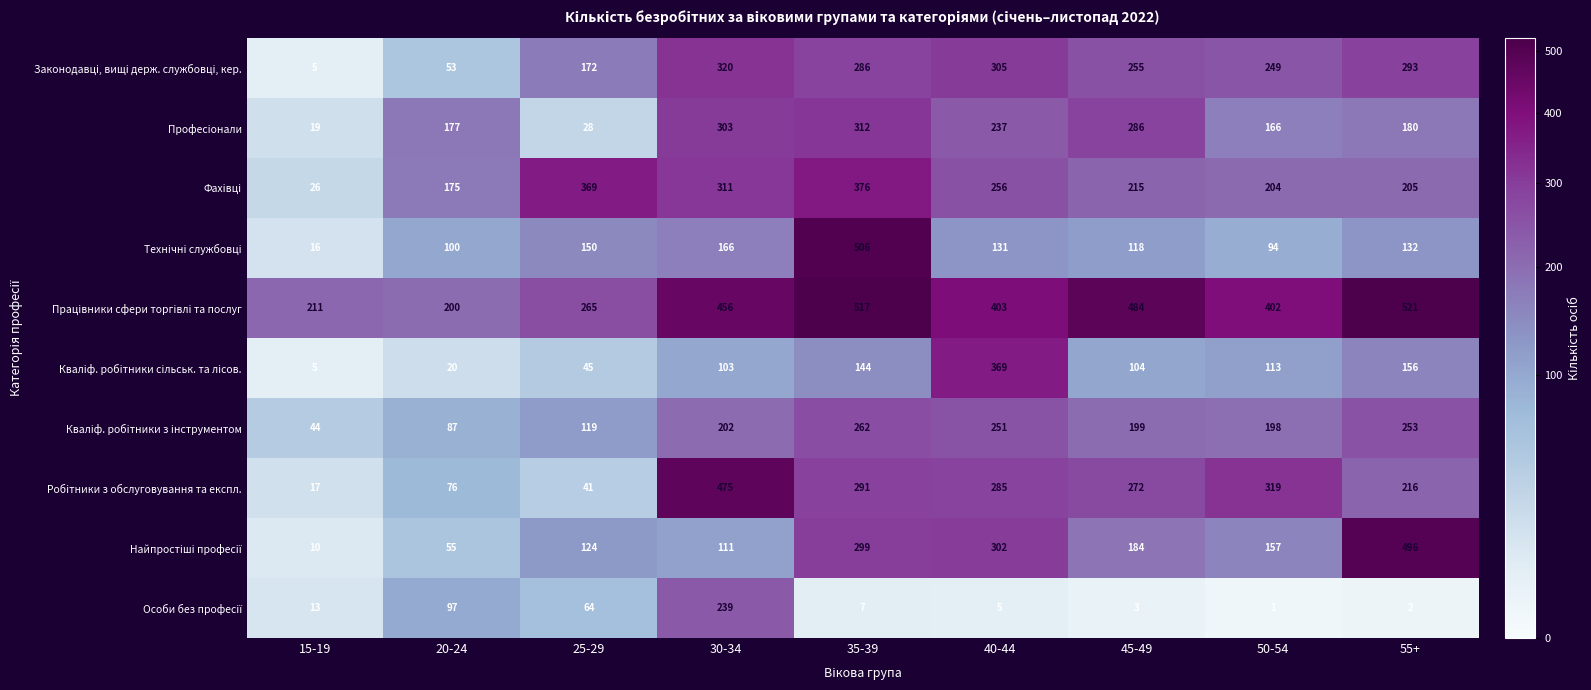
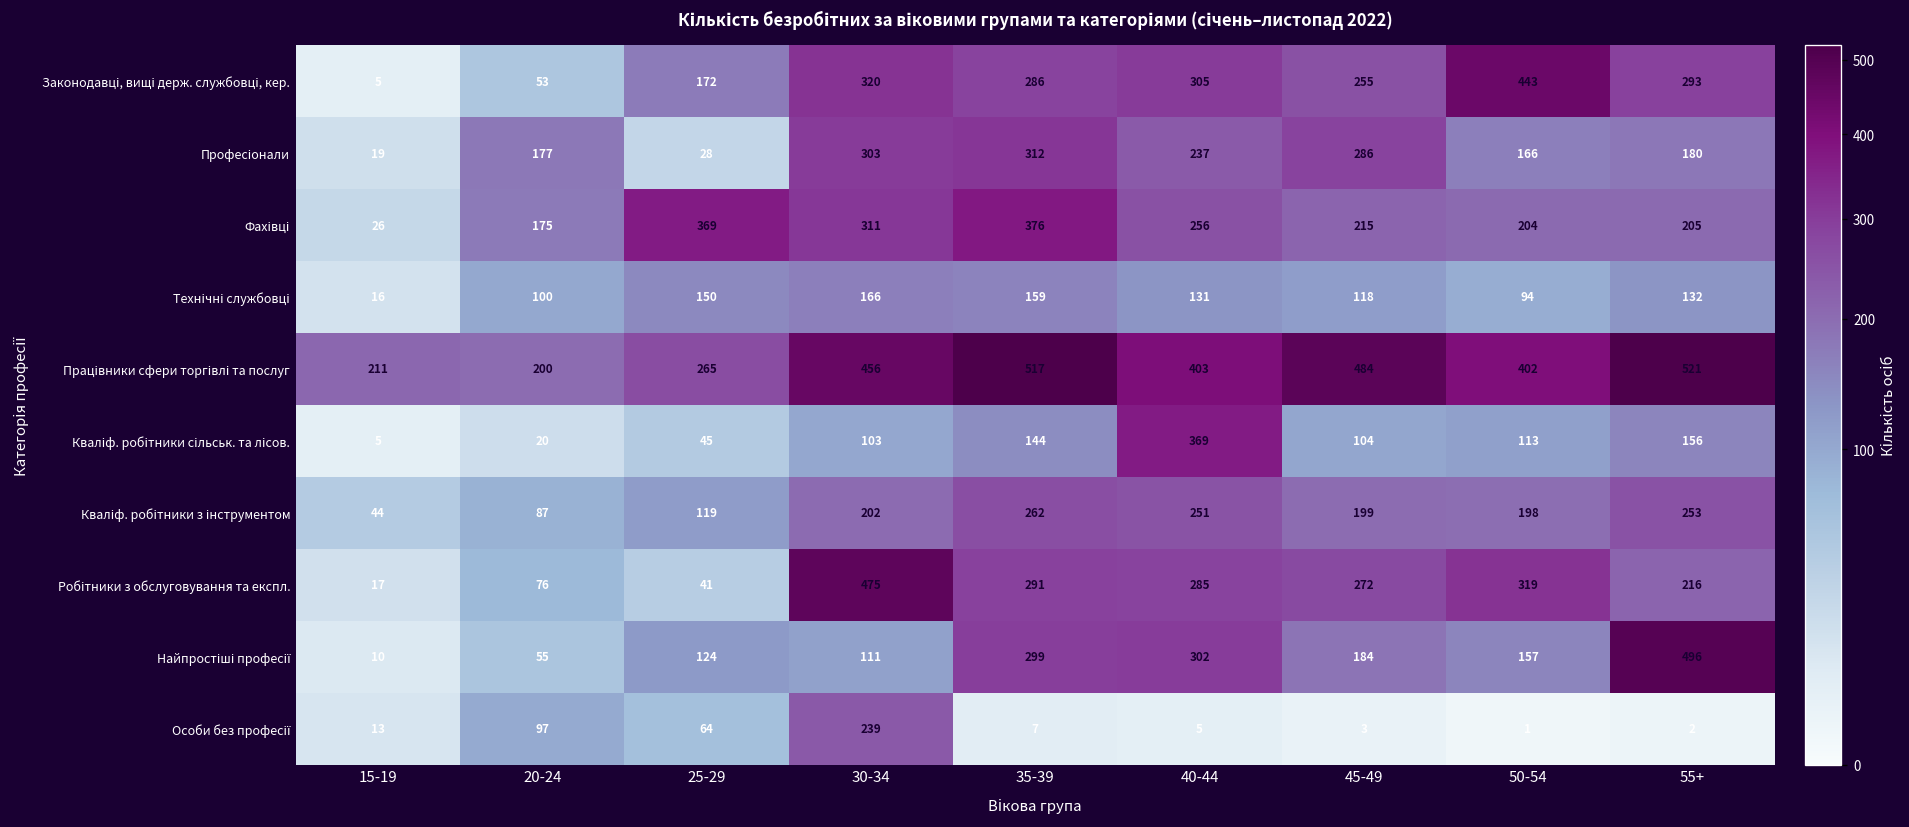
Законодавці, вищі держ. службовці, кер., 50-54: 249 -> 443
Технічні службовці, 35-39: 506 -> 159
